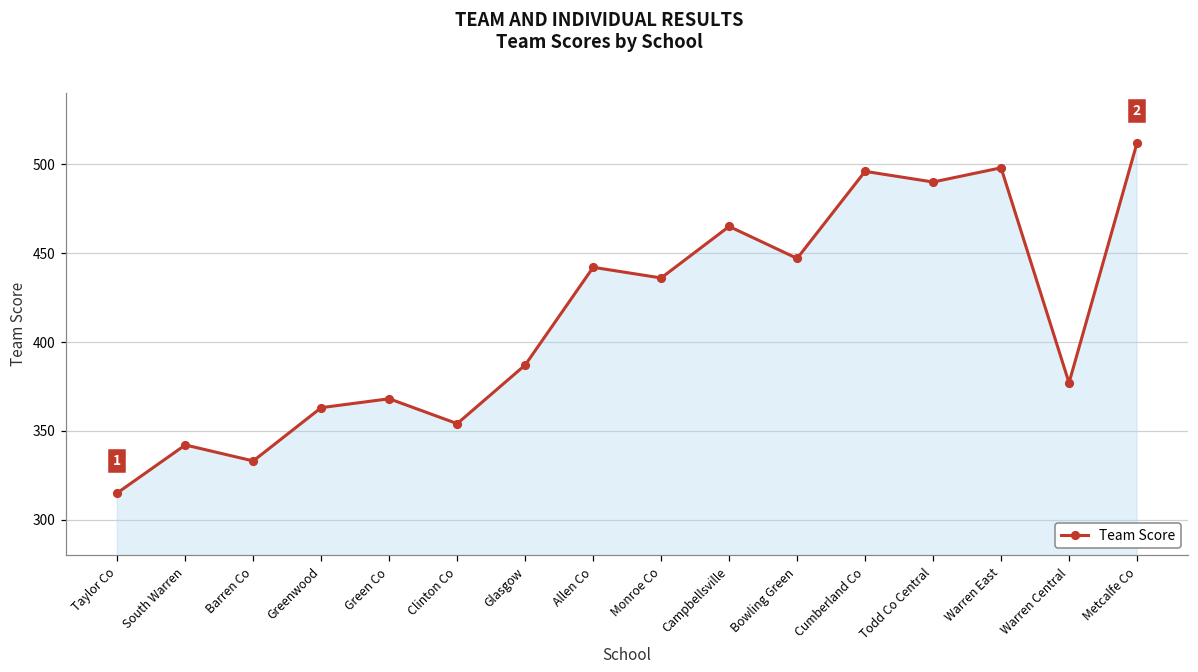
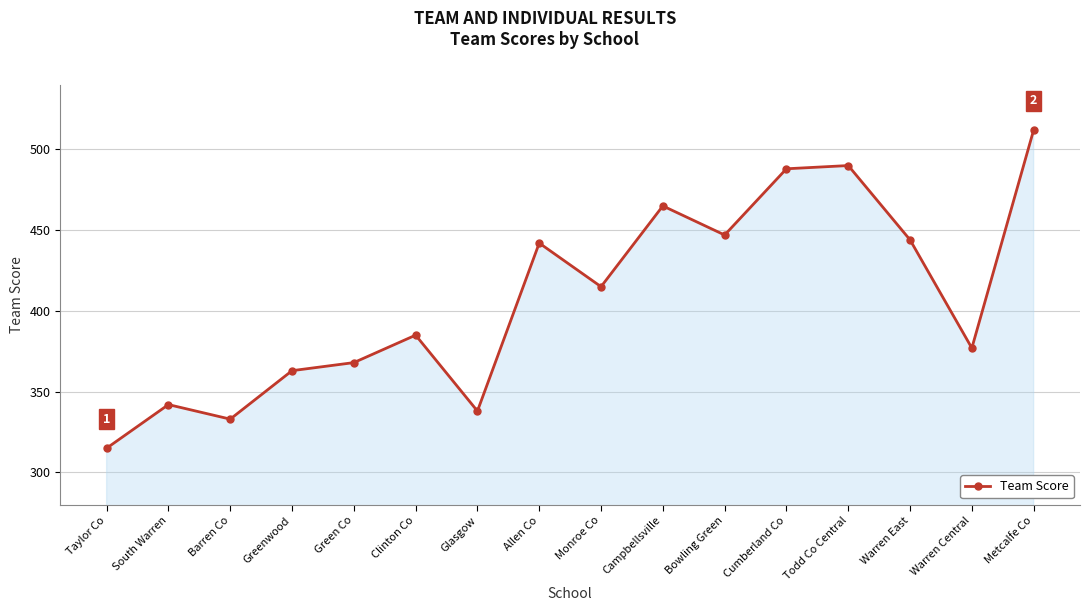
Clinton Co: 354 -> 385
Glasgow: 387 -> 338
Monroe Co: 436 -> 415
Cumberland Co: 496 -> 488
Warren East: 498 -> 444
